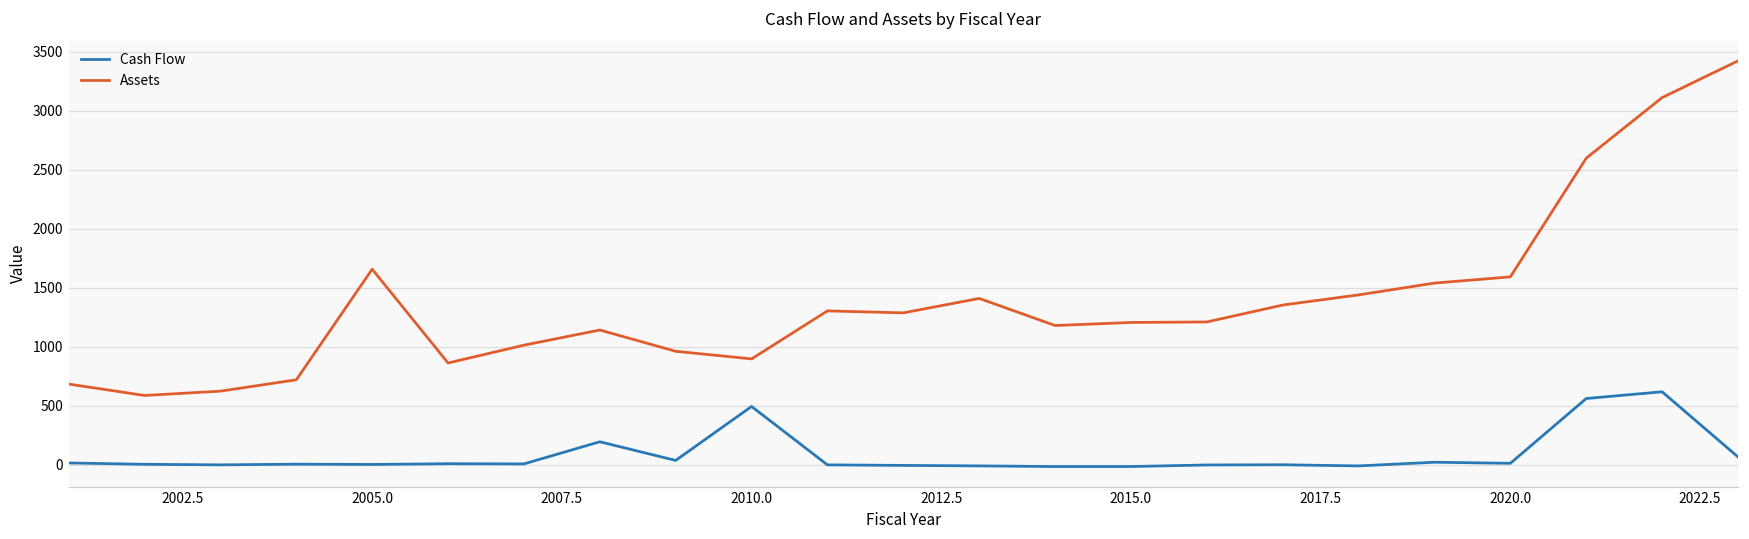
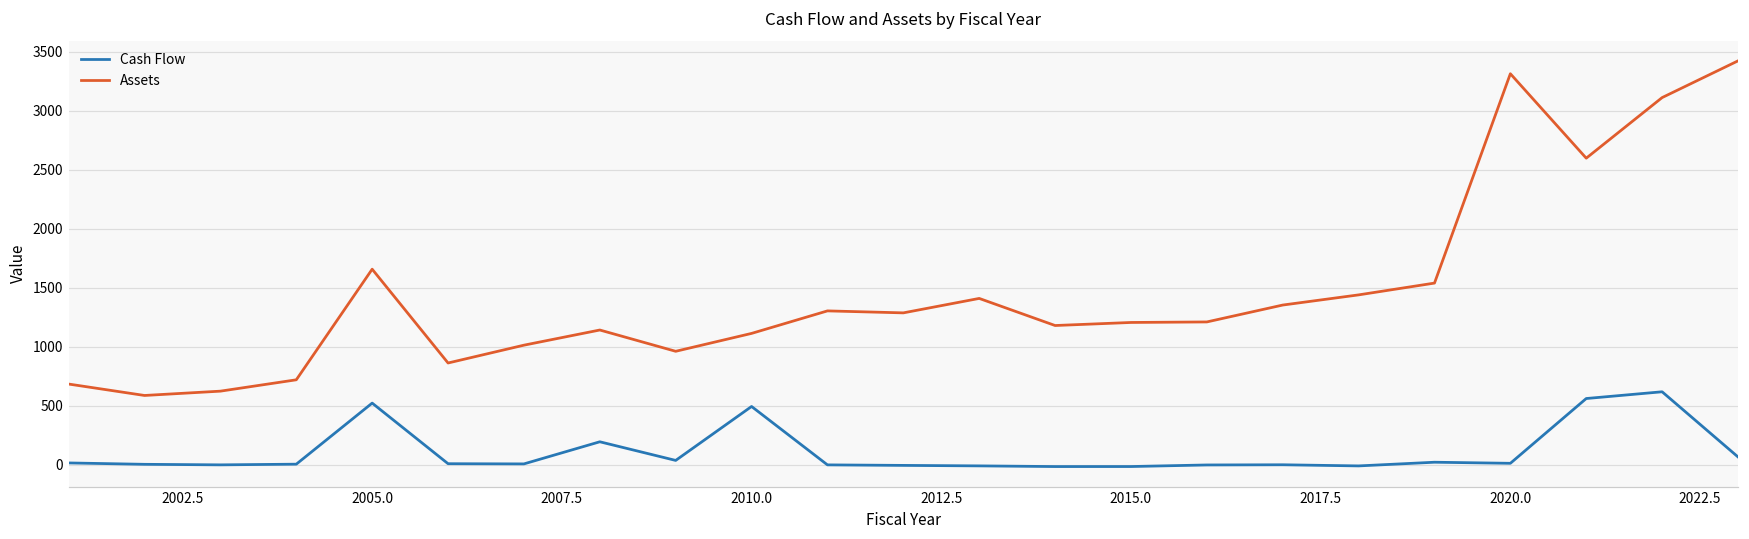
Cash Flow, 2005.0: 0 -> 520
Assets, 2010.0: 900 -> 1110
Assets, 2020.0: 1590 -> 3320
